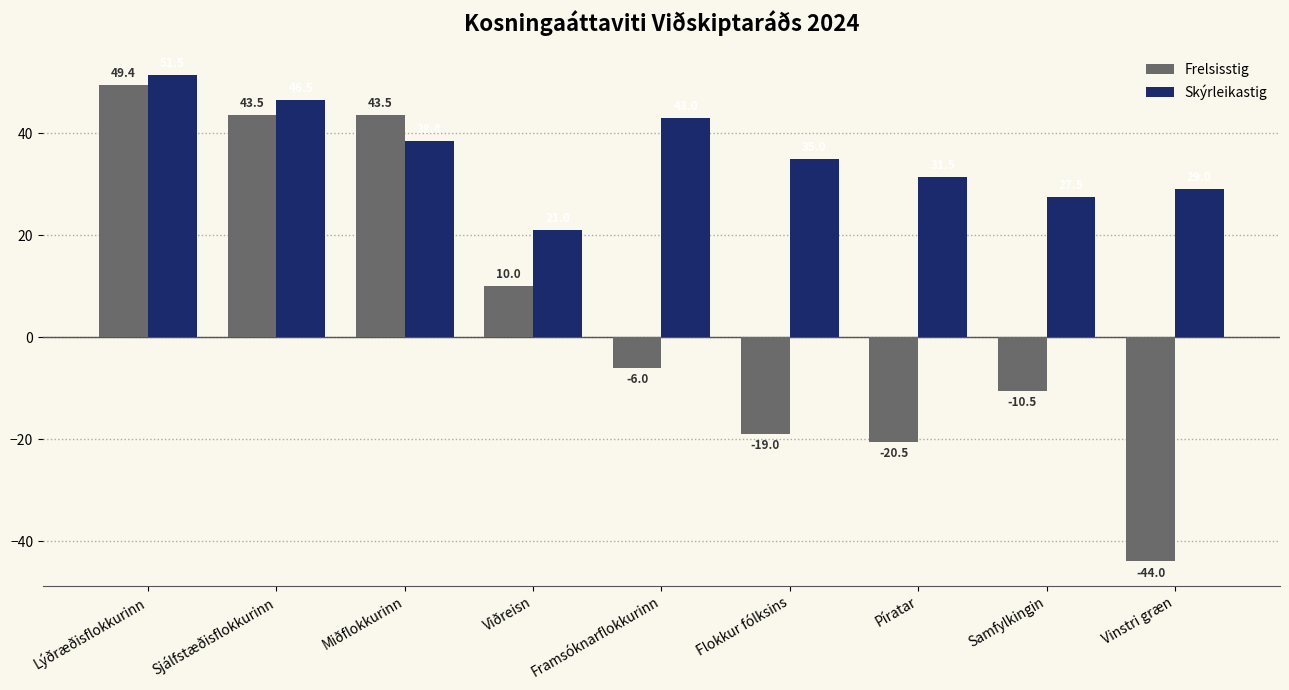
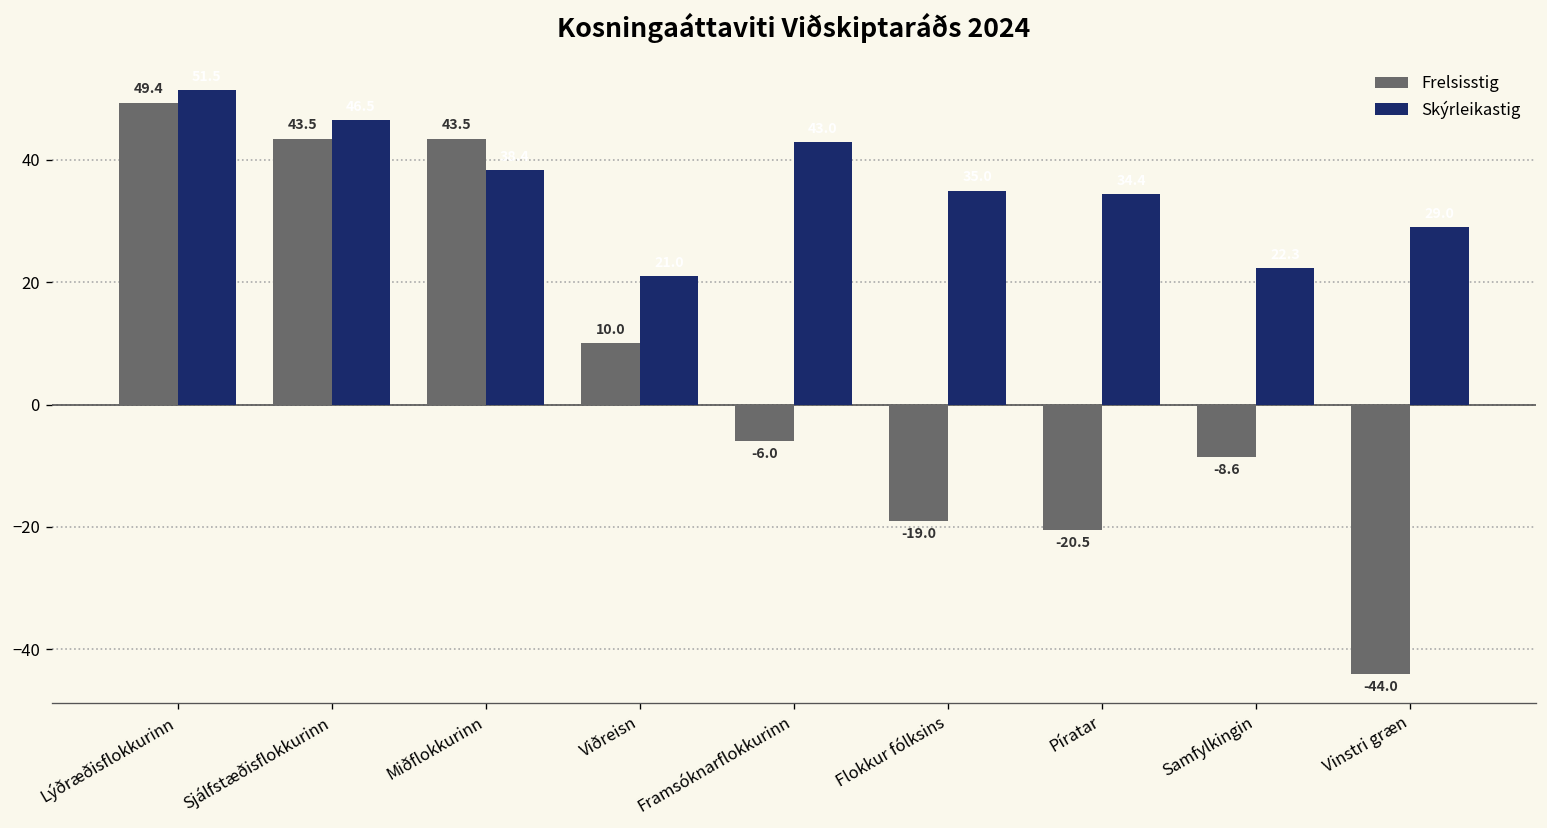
Skýrleikastig, Píratar: 32 -> 34
Frelsisstig, Samfylkingin: -10.5 -> -8.6
Skýrleikastig, Samfylkingin: 28 -> 22
